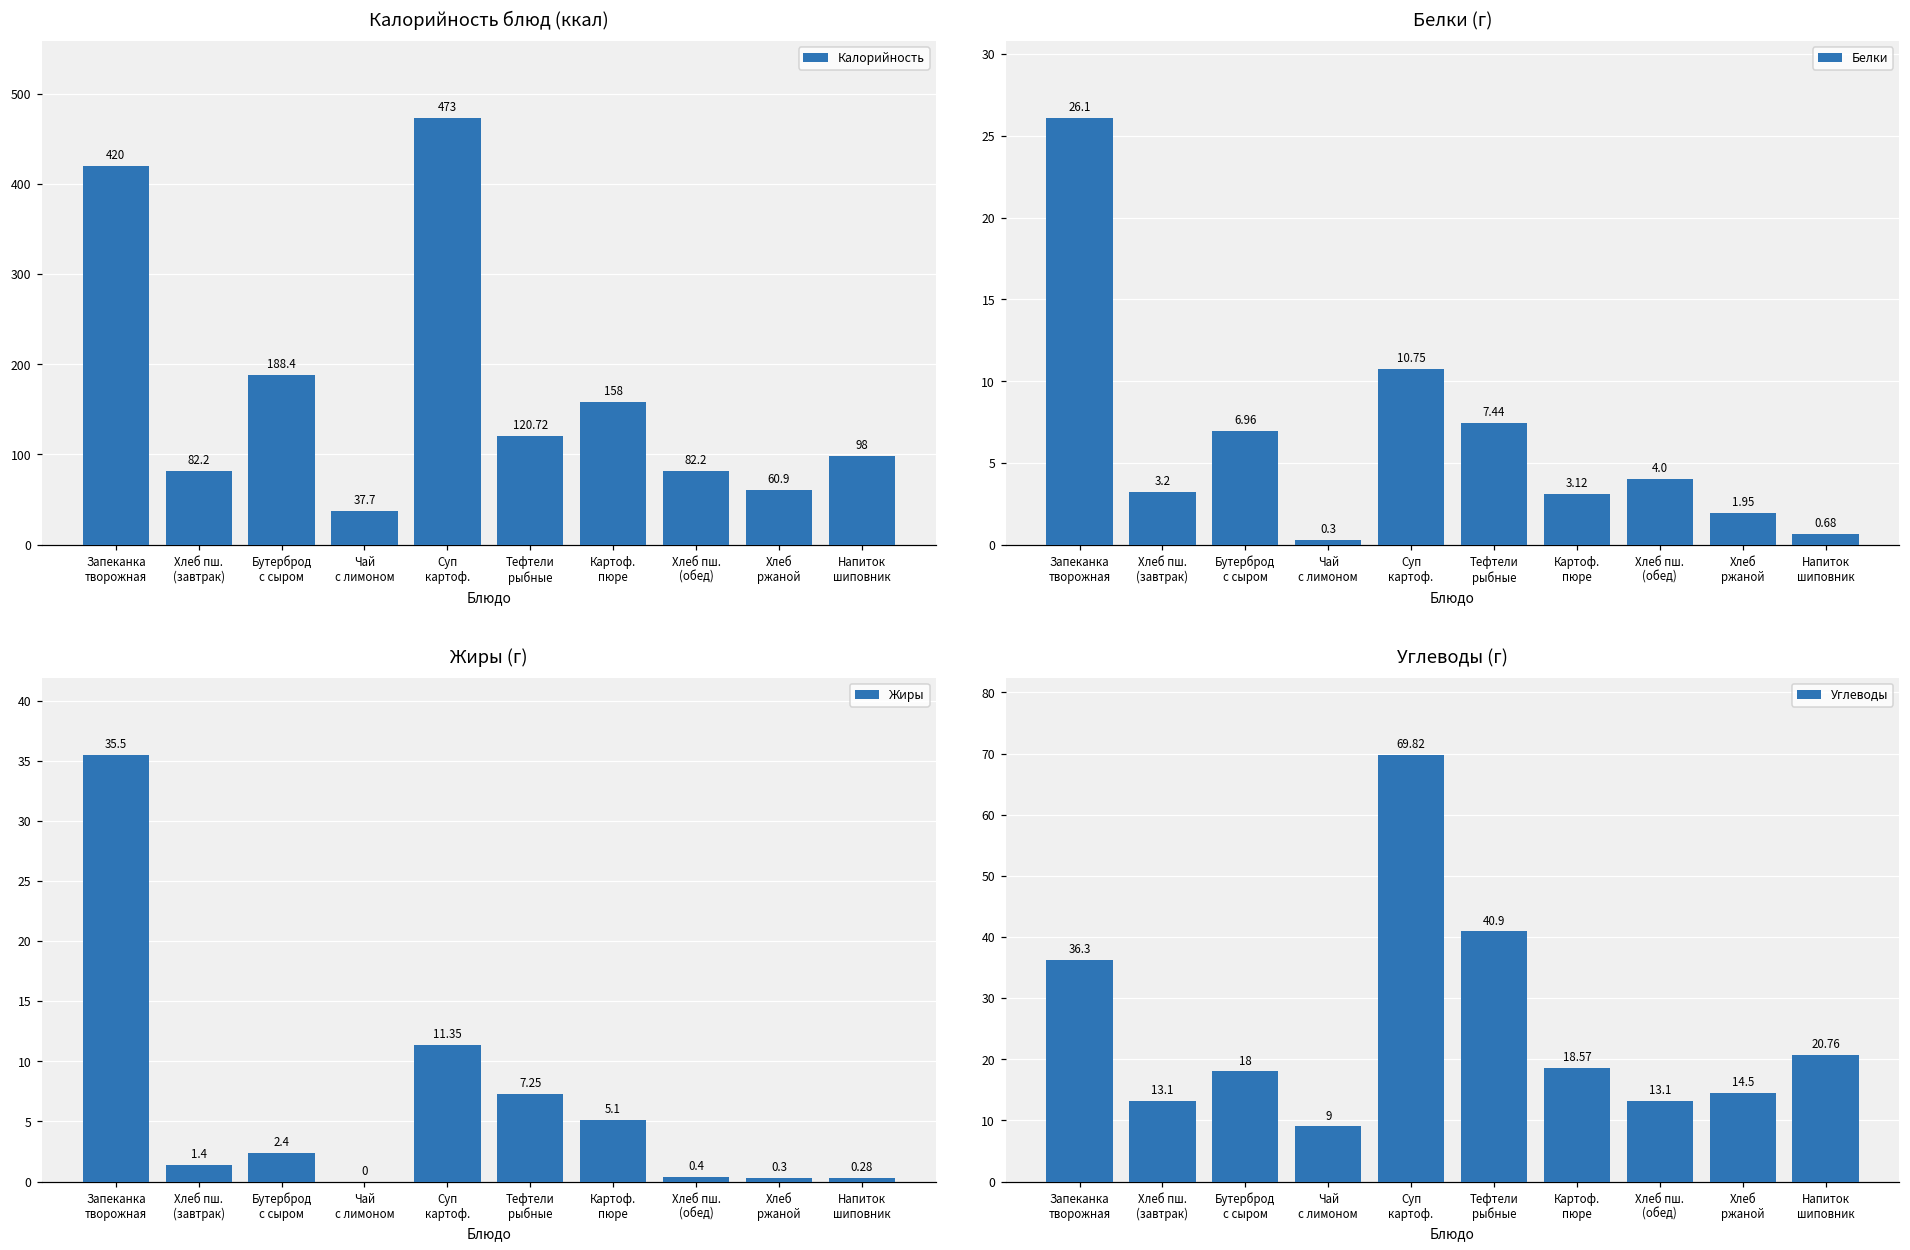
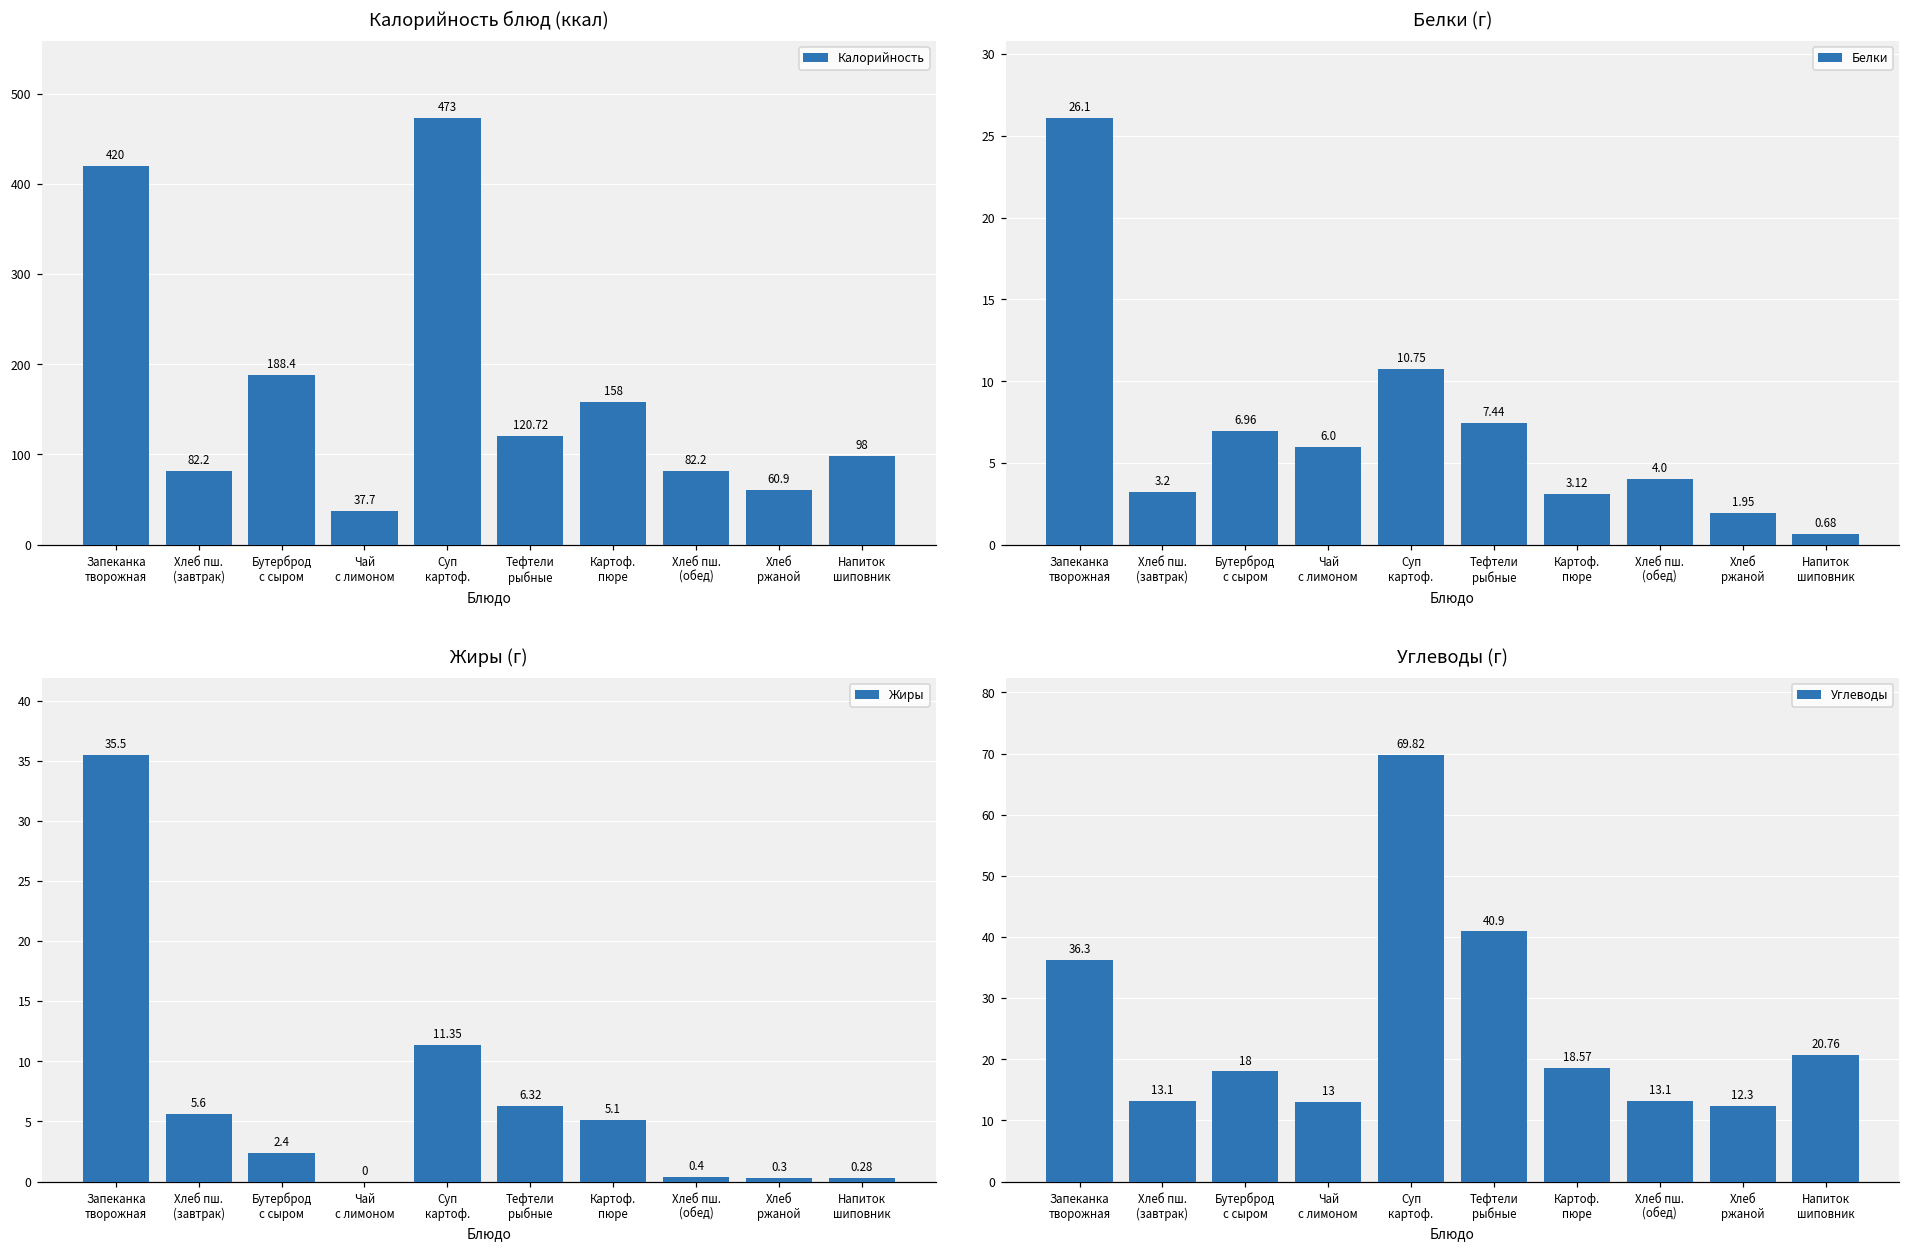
Белки (г), Чай с лимоном: 0.3 -> 6.0
Жиры (г), Хлеб пш. (завтрак): 1.4 -> 5.6
Жиры (г), Тефтели рыбные: 7.25 -> 6.32
Углеводы (г), Чай с лимоном: 9 -> 13
Углеводы (г), Хлеб ржаной: 14.5 -> 12.3
